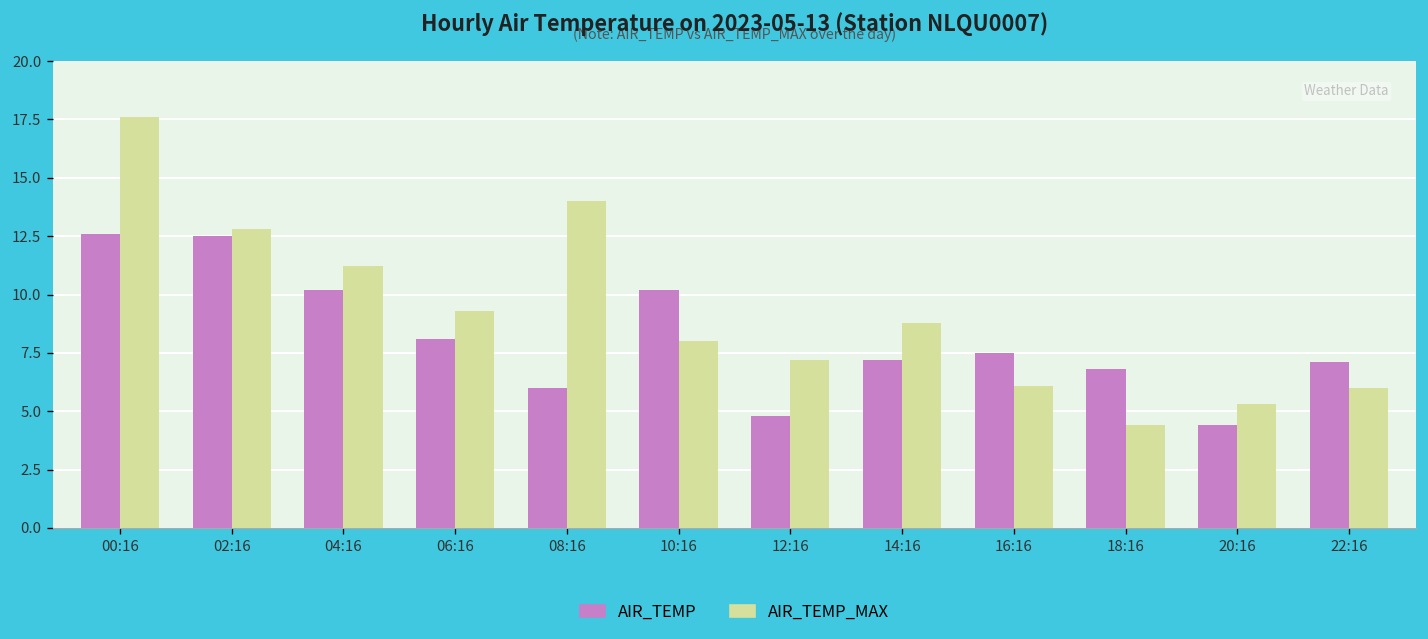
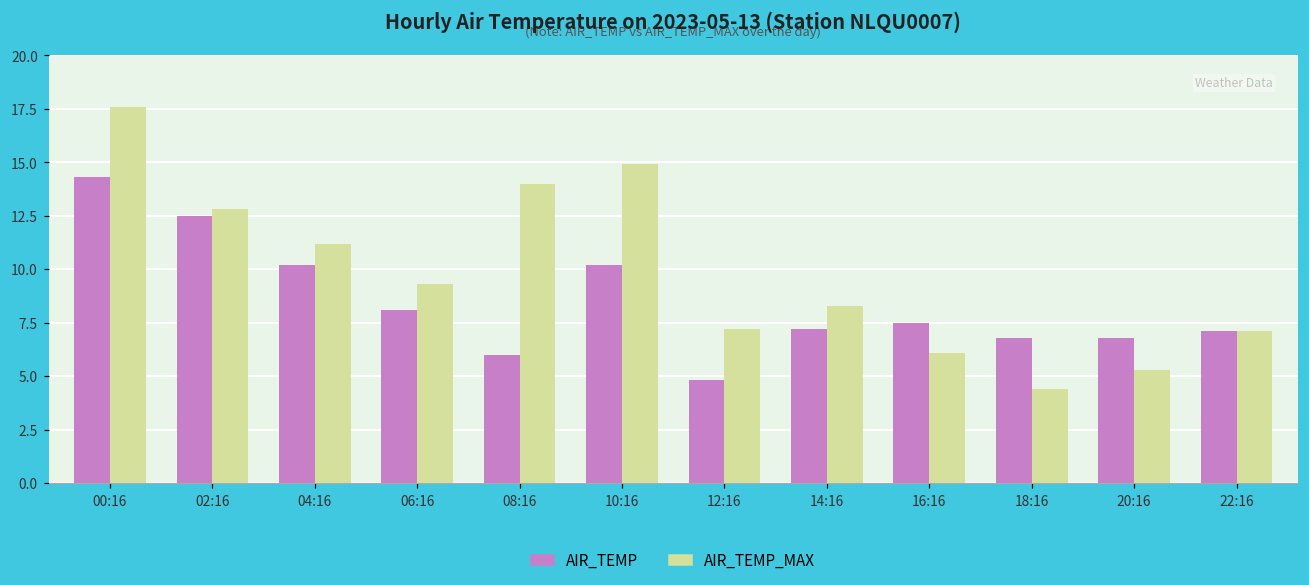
AIR_TEMP, 00:16: 12.6 -> 14.3
AIR_TEMP_MAX, 10:16: 8.0 -> 14.9
AIR_TEMP_MAX, 14:16: 8.8 -> 8.3
AIR_TEMP, 20:16: 4.4 -> 6.8
AIR_TEMP_MAX, 22:16: 6.0 -> 7.1
